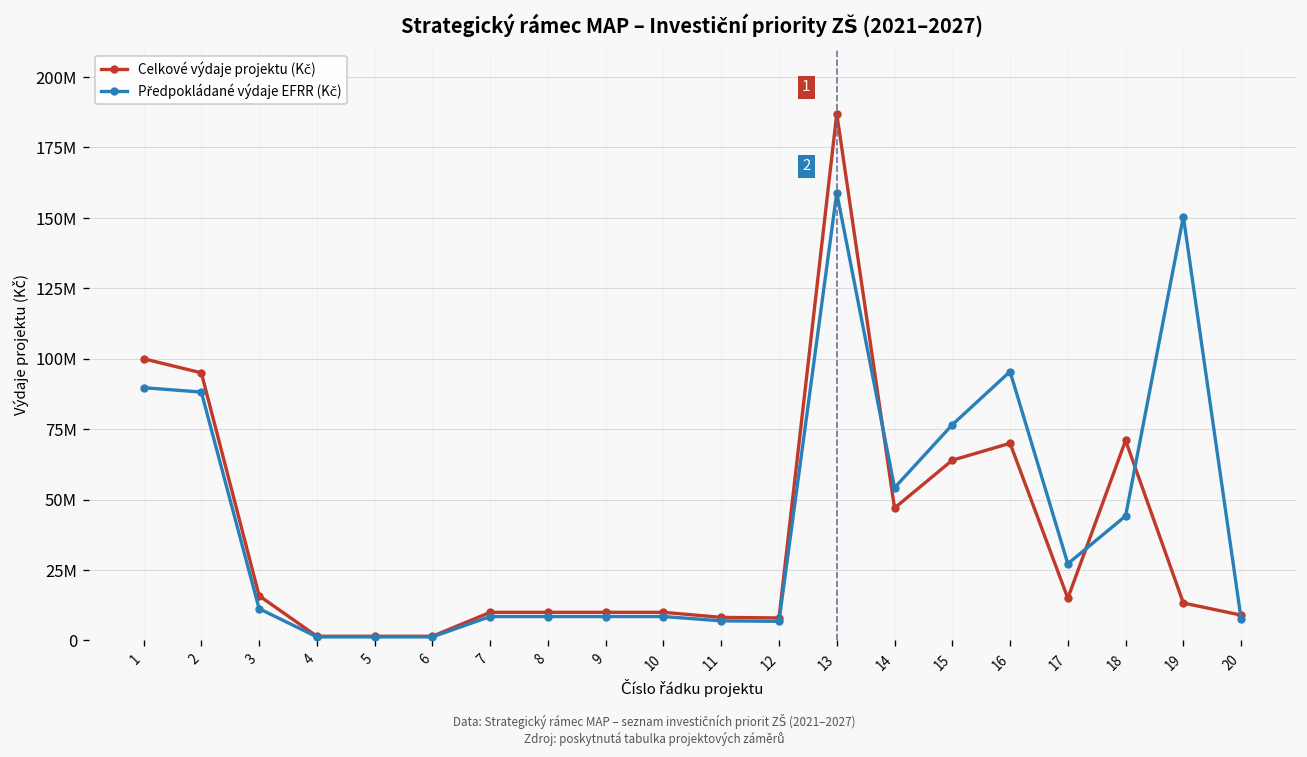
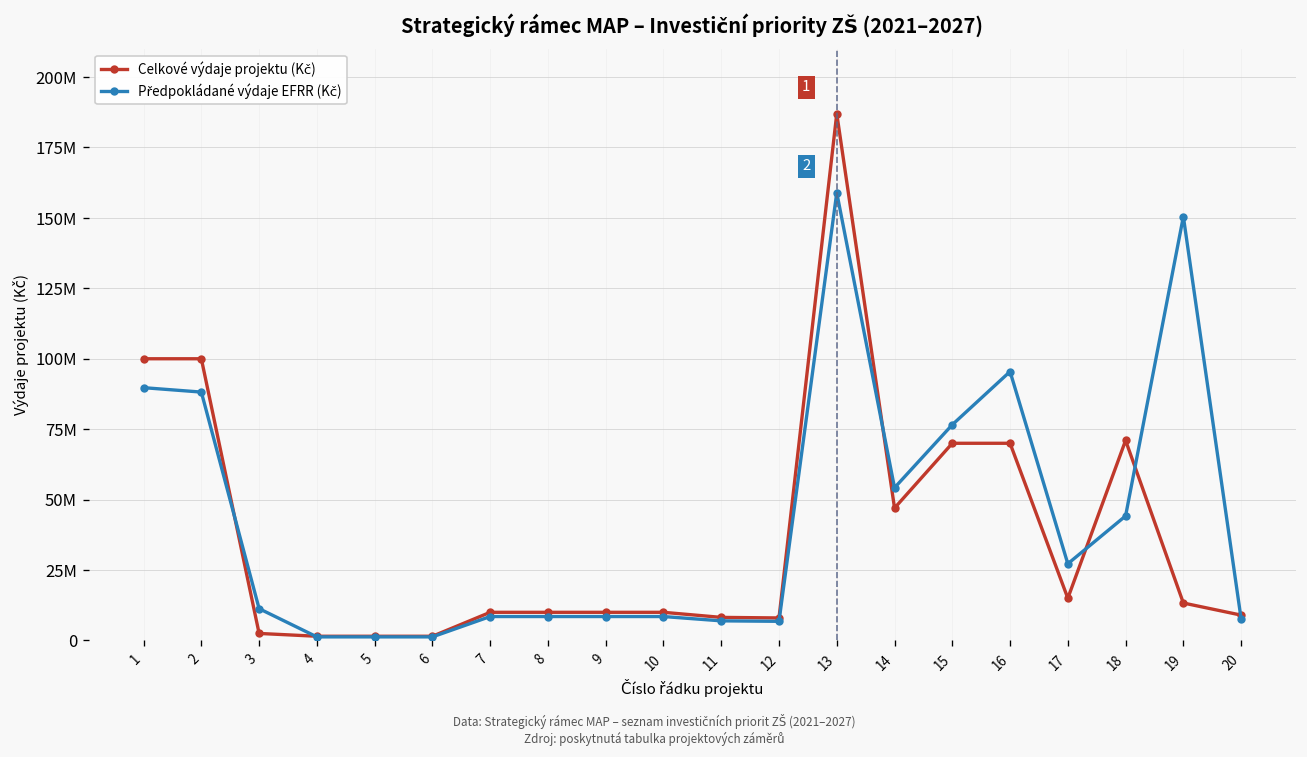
Celkové výdaje projektu (Kč), 2: 95000000 -> 100000000
Celkové výdaje projektu (Kč), 3: 16000000 -> 3000000
Celkové výdaje projektu (Kč), 15: 64000000 -> 70000000
